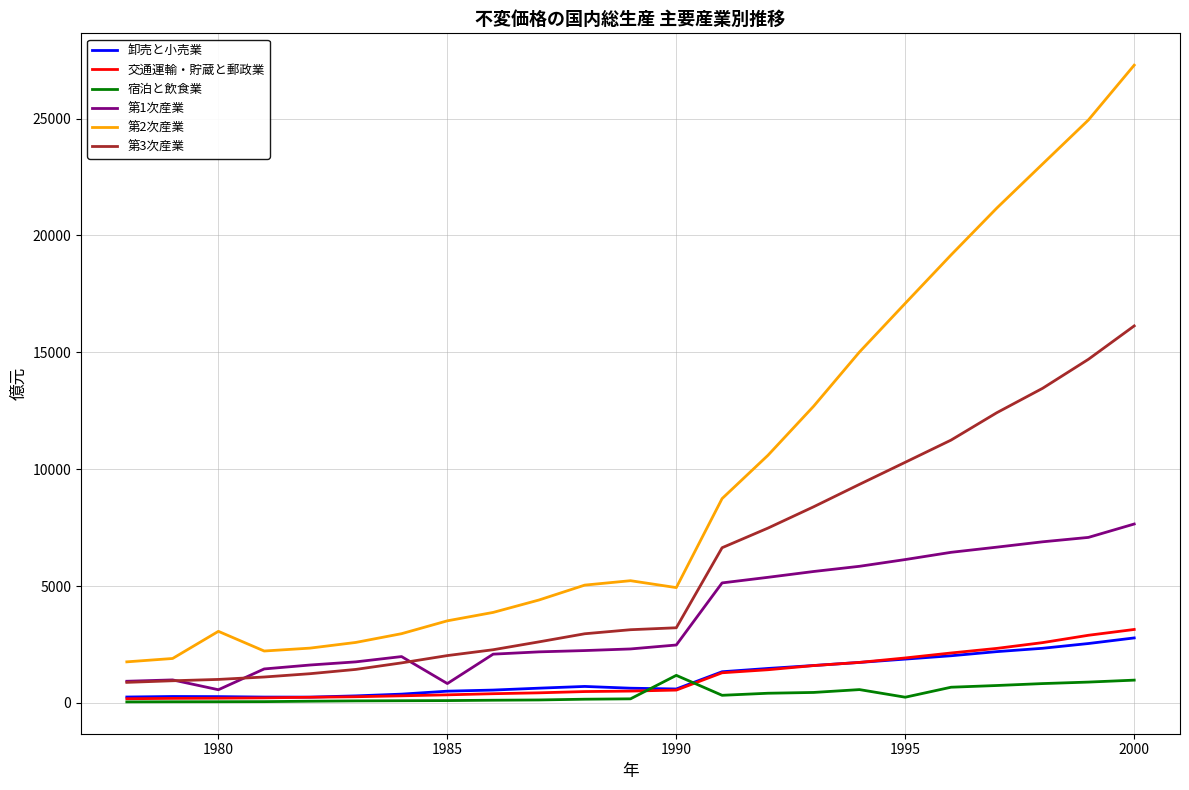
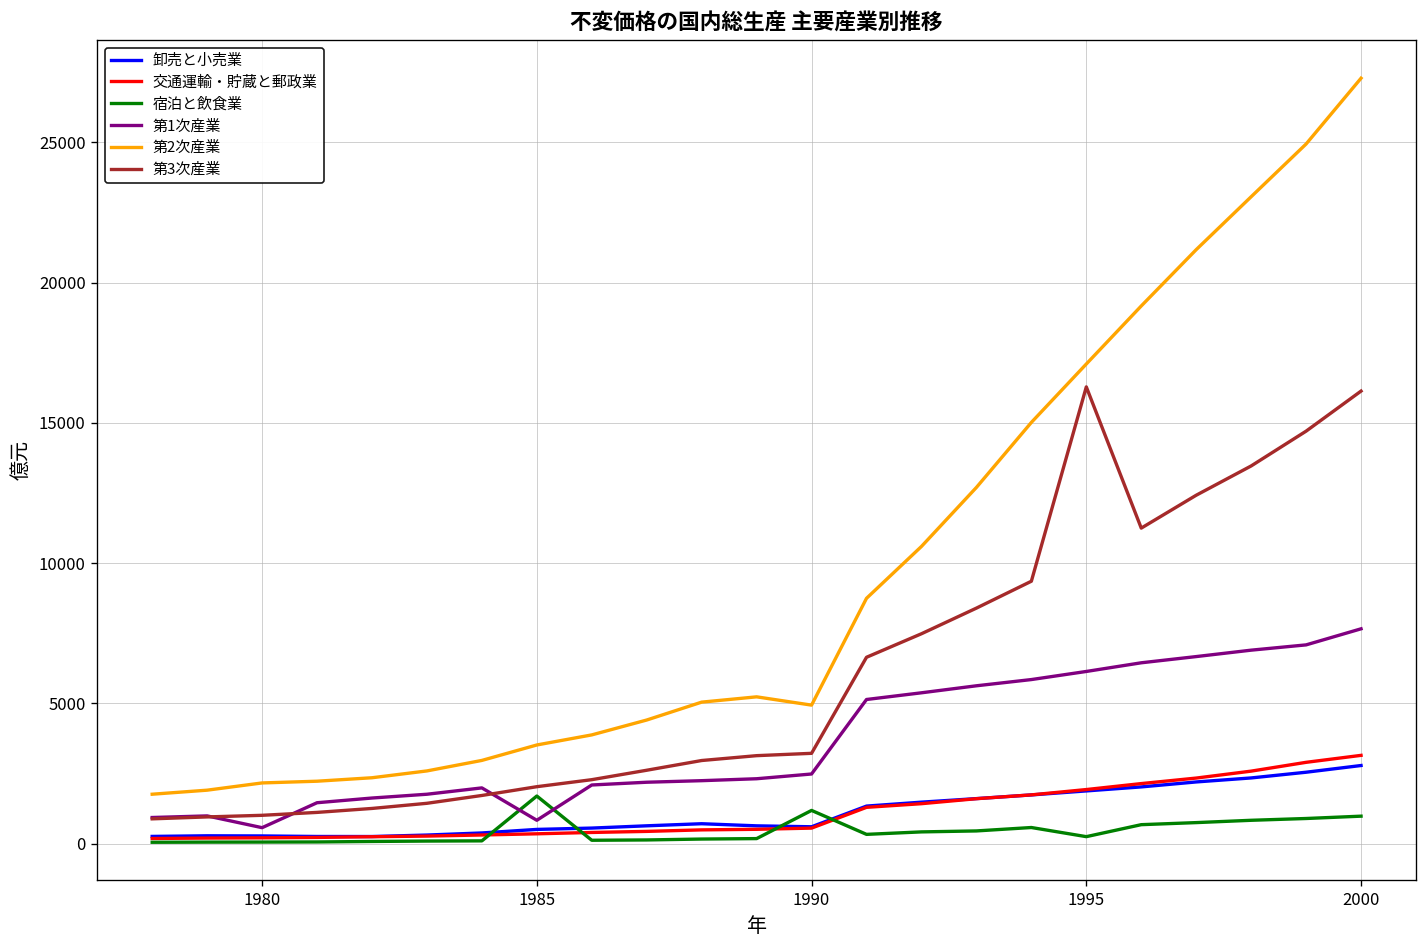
第2次産業, 1980: 3100 -> 2200
宿泊と飲食業, 1985: 100 -> 1700
第3次産業, 1995: 10300 -> 16300
